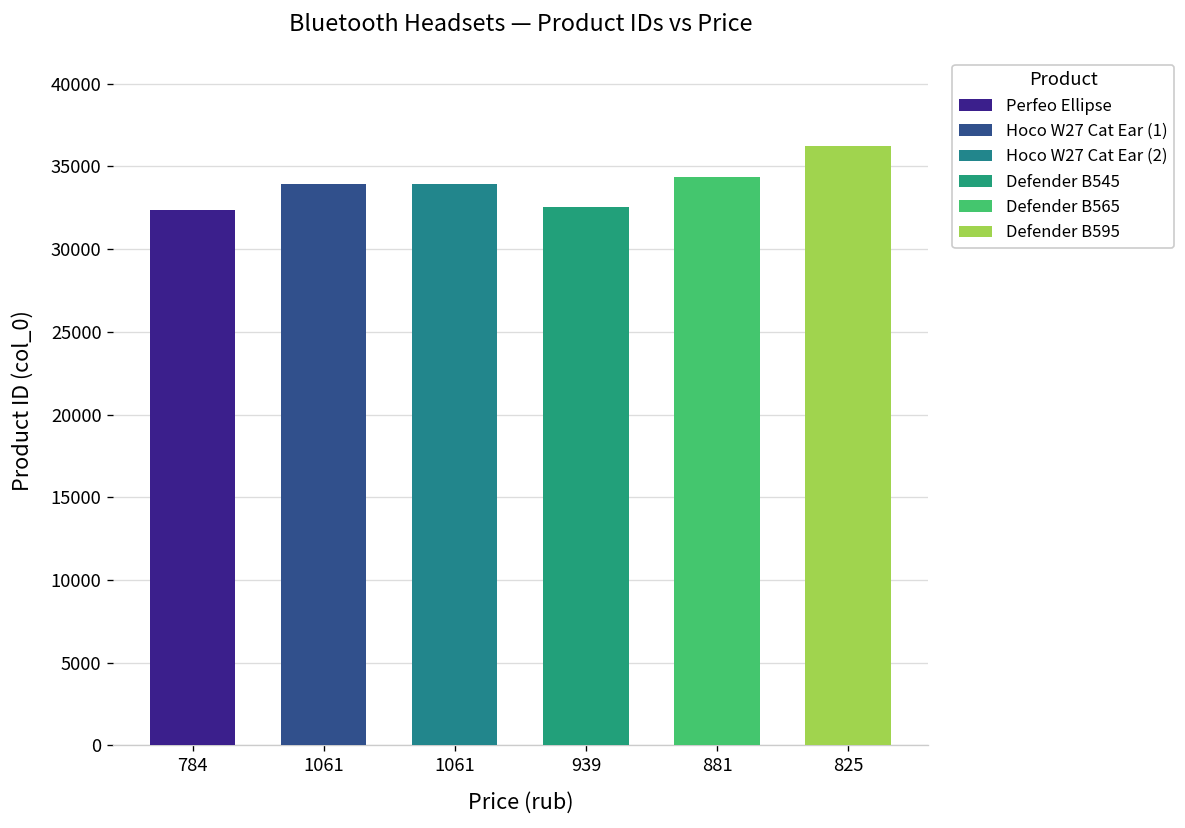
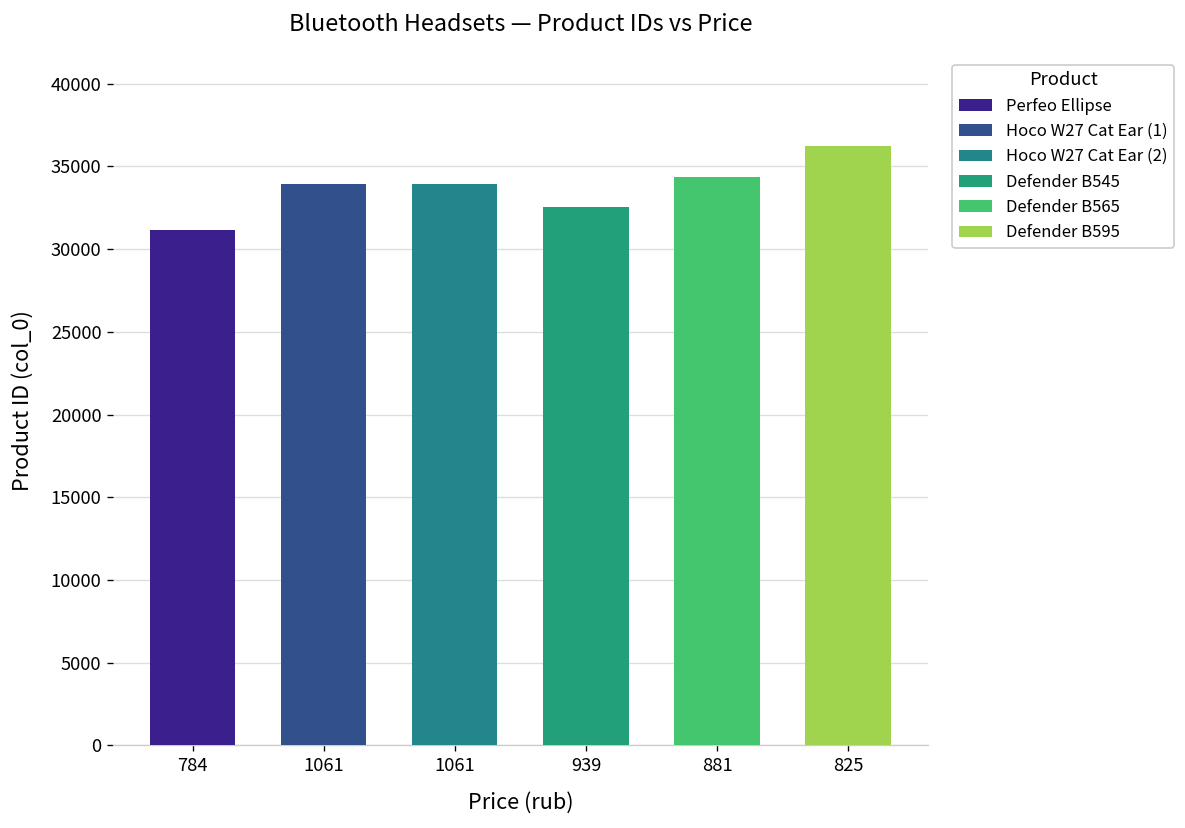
784: 32400 -> 31200
